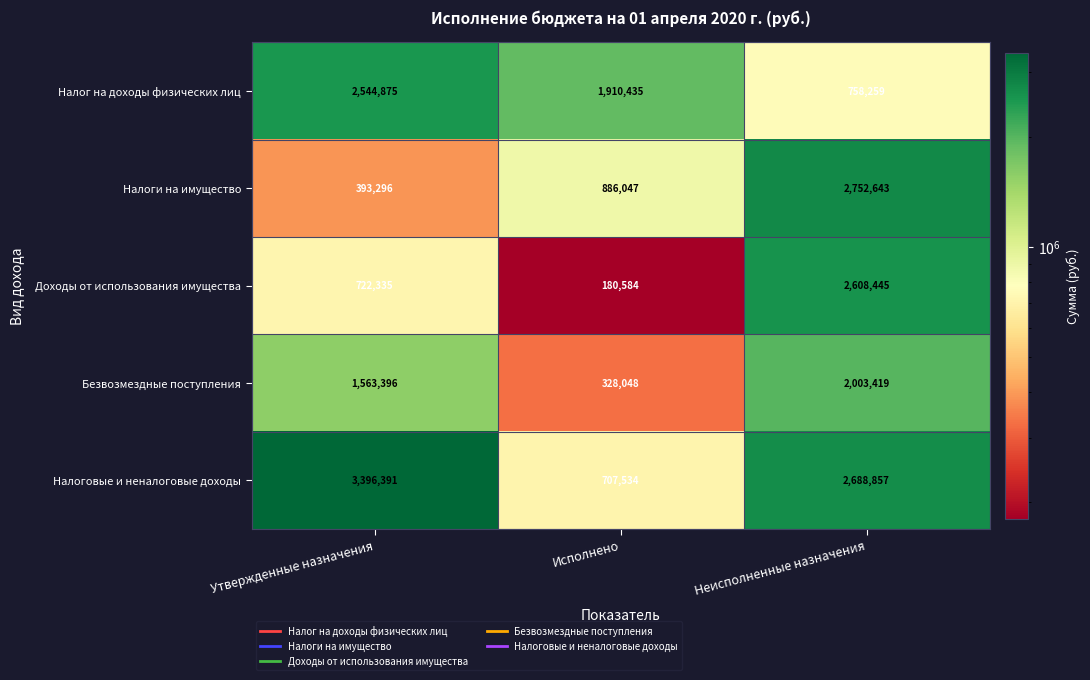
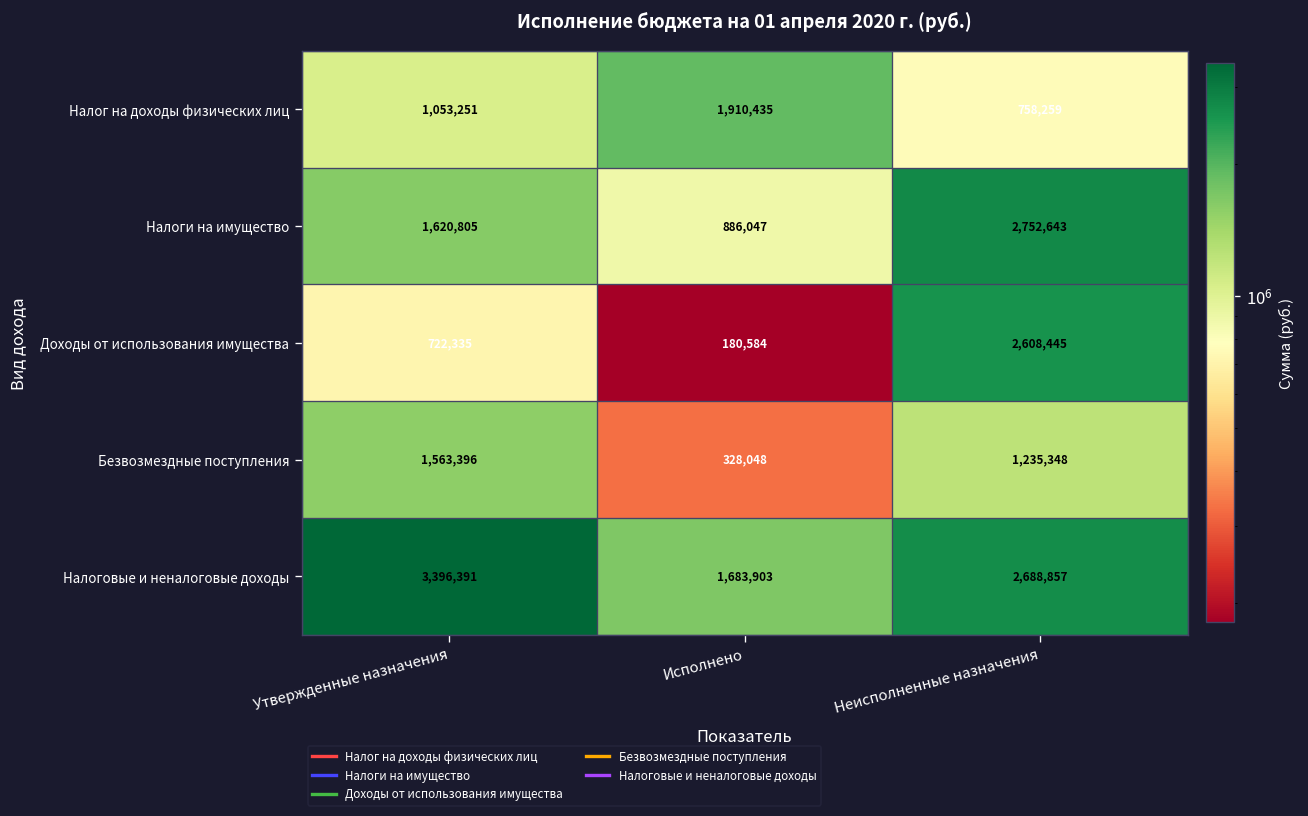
Налог на доходы физических лиц, Утвержденные назначения: 2,544,875 -> 1,053,251
Налоги на имущество, Утвержденные назначения: 393,296 -> 1,620,805
Безвозмездные поступления, Неисполненные назначения: 2,003,419 -> 1,235,348
Налоговые и неналоговые доходы, Исполнено: 707,534 -> 1,683,903
